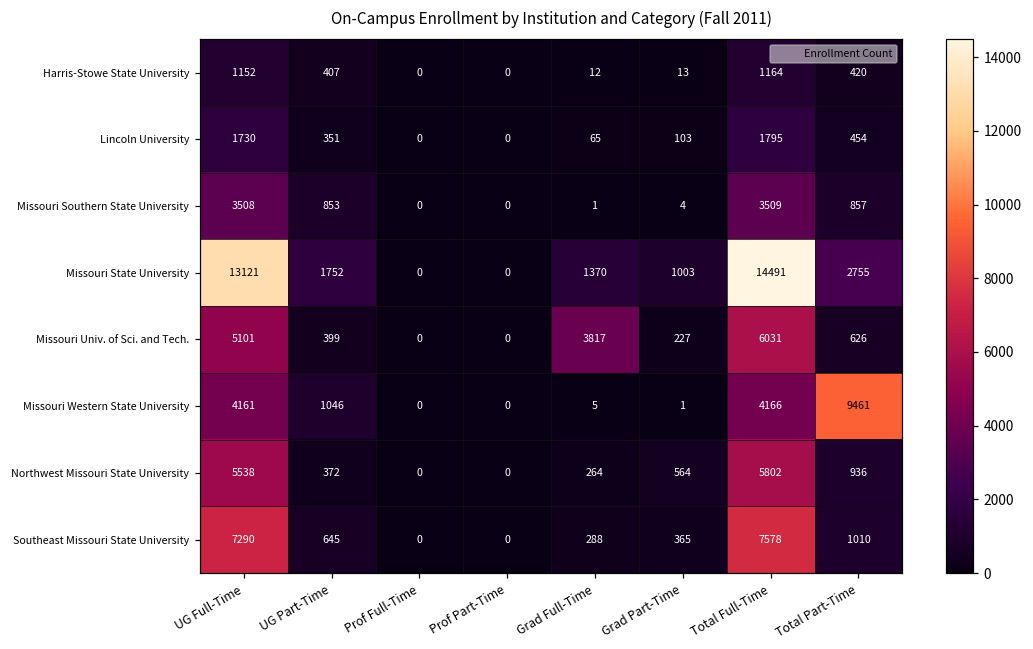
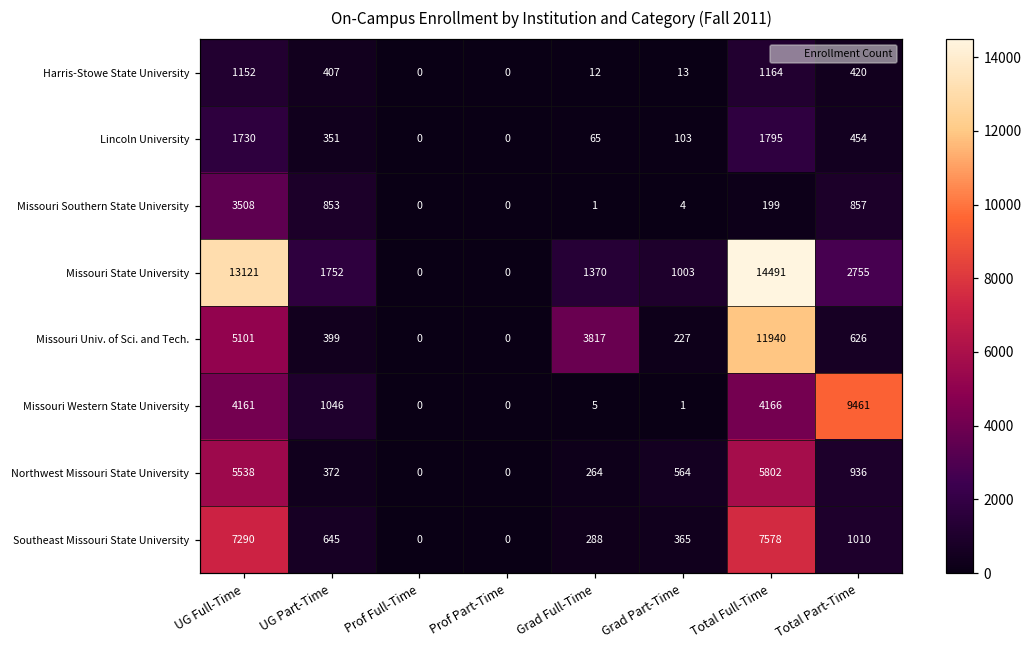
Missouri Southern State University, Total Full-Time: 3509 -> 199
Missouri Univ. of Sci. and Tech., Total Full-Time: 6031 -> 11940
